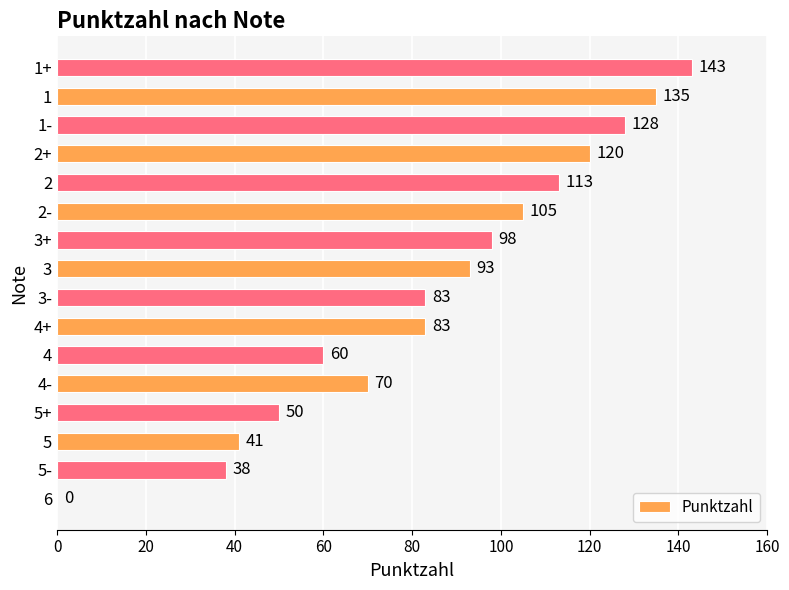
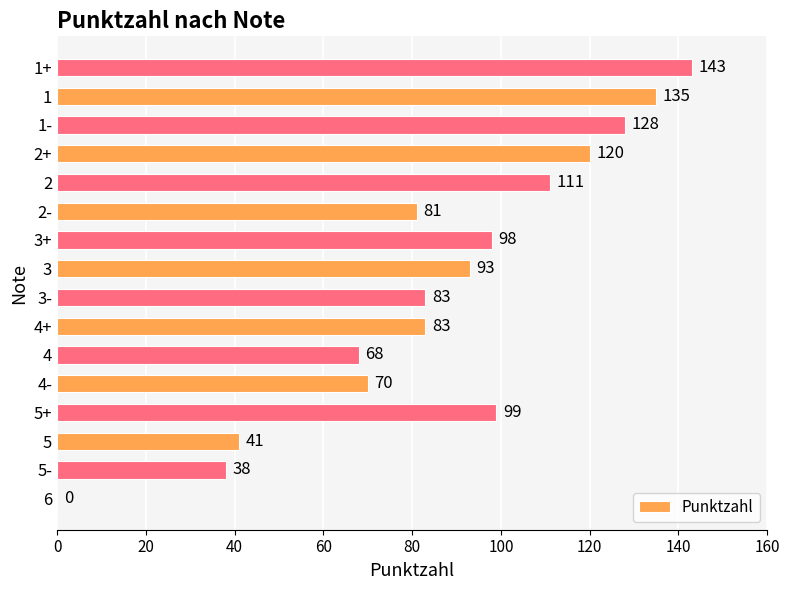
2: 113 -> 111
2-: 105 -> 81
4: 60 -> 68
5+: 50 -> 99
